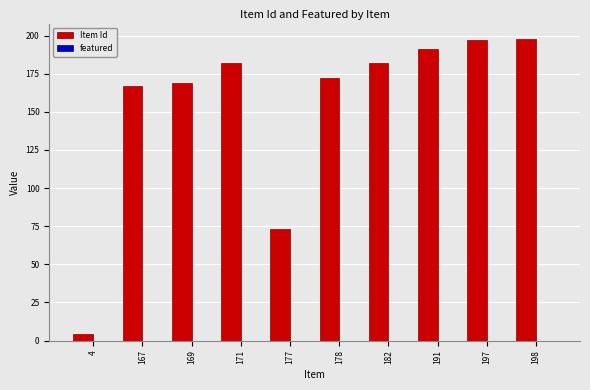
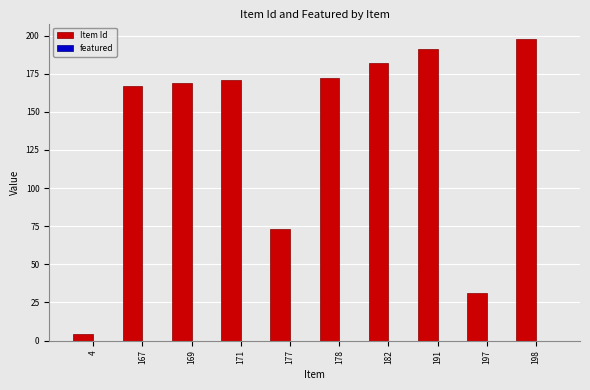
Item Id, 171: 182 -> 171
Item Id, 197: 197 -> 31
